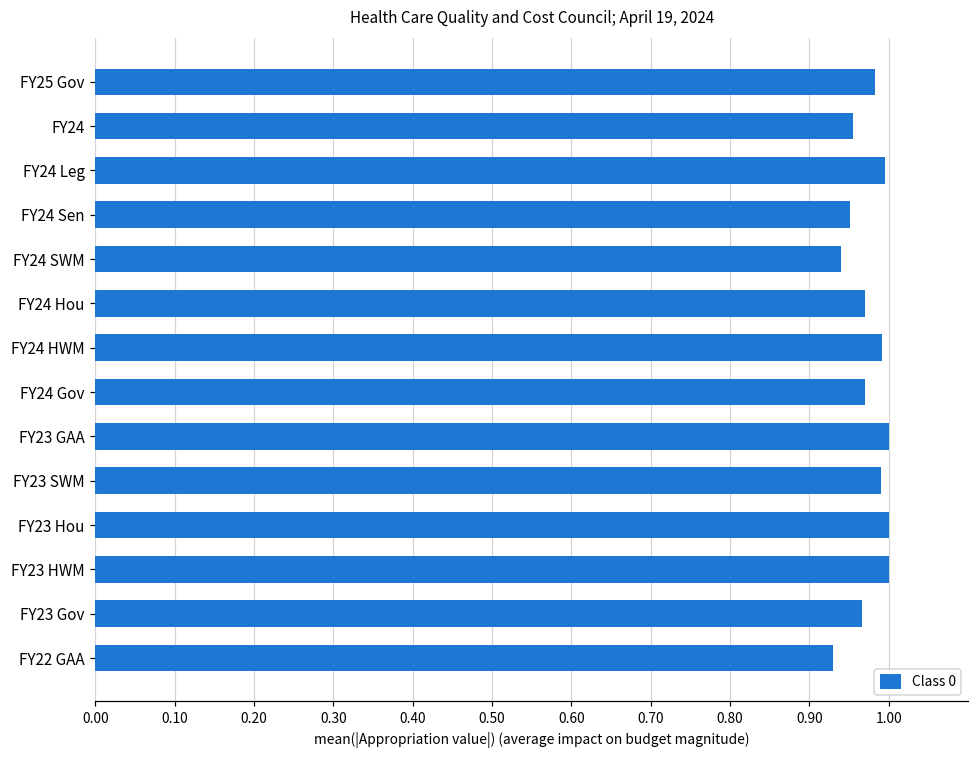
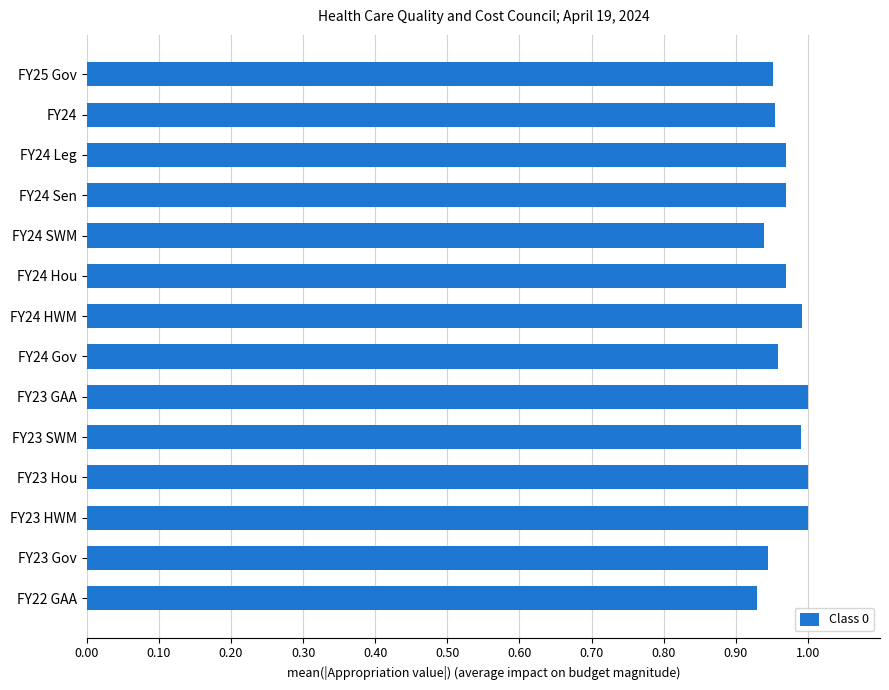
FY25 Gov: 0.98 -> 0.95
FY24 Leg: 1.00 -> 0.97
FY24 Sen: 0.95 -> 0.97
FY24 Gov: 0.97 -> 0.96
FY23 Gov: 0.97 -> 0.95
